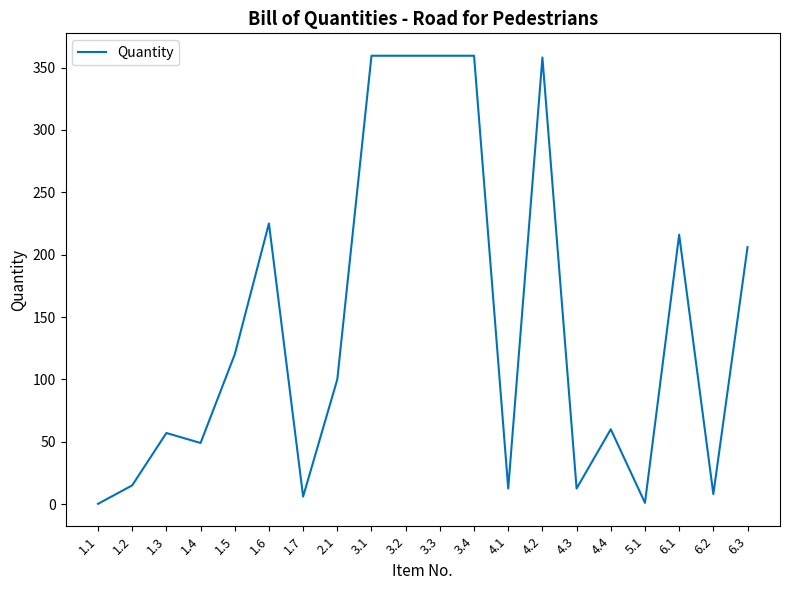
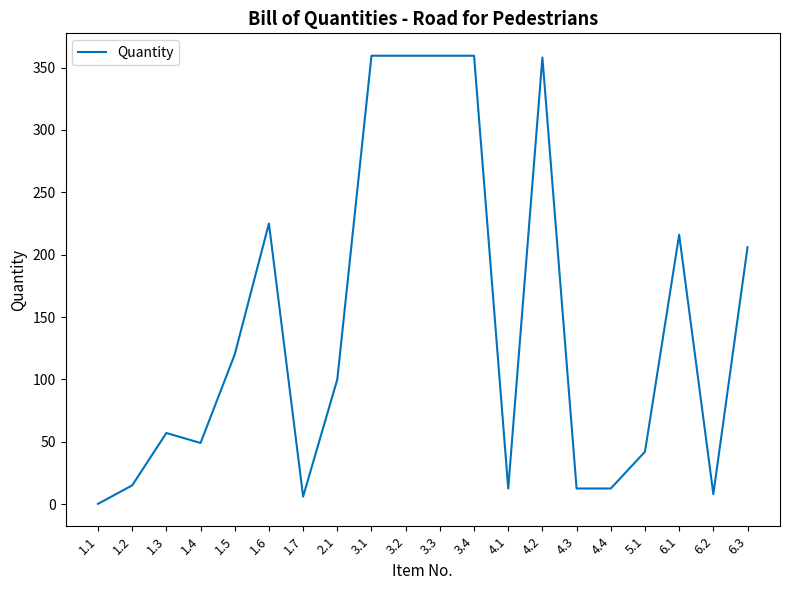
4.4: 60 -> 13
5.1: 1 -> 42
